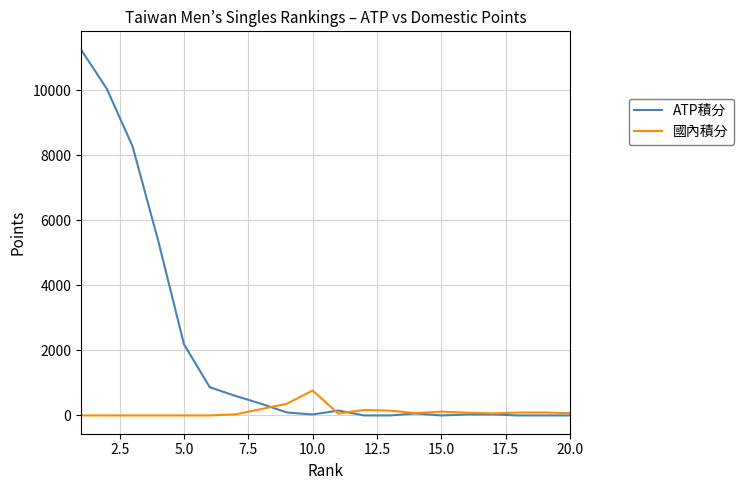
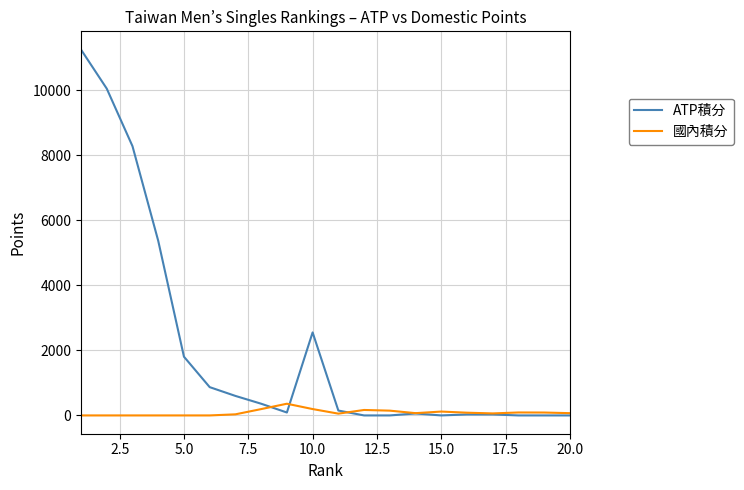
ATP積分, 5.0: 2200 -> 1800
ATP積分, 10.0: 0 -> 2600
國內積分, 10.0: 800 -> 200
